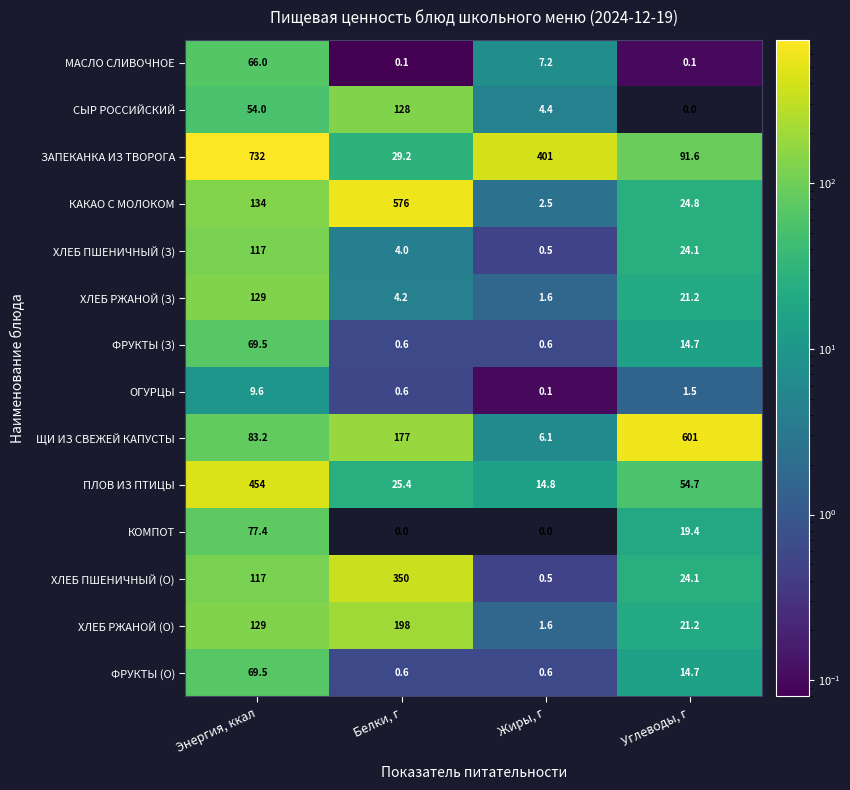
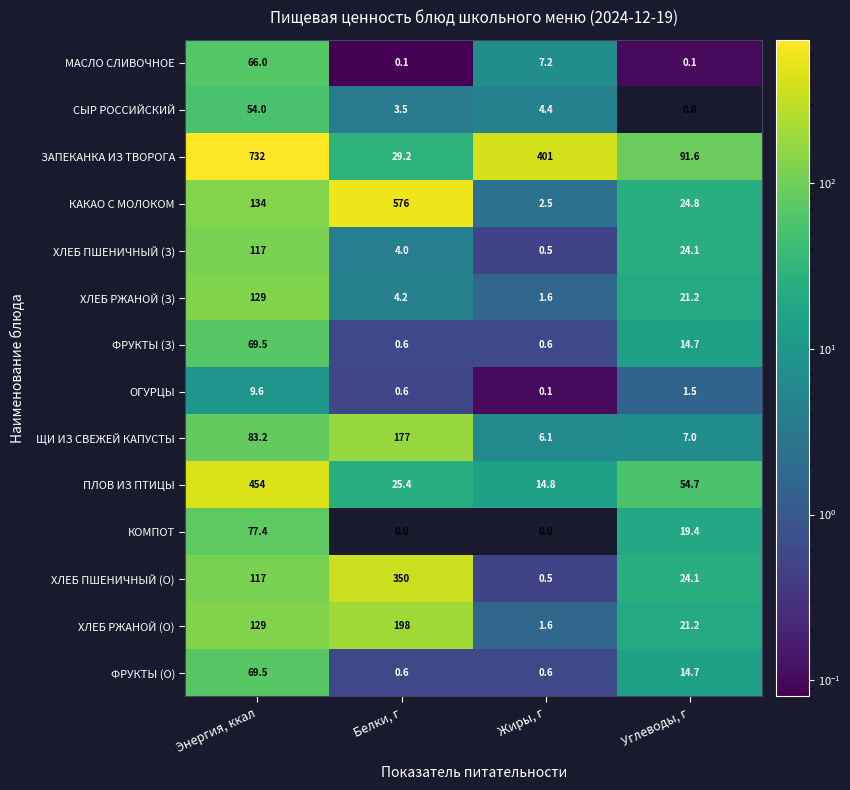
СЫР РОССИЙСКИЙ, Белки, г: 128 -> 3.5
ЩИ ИЗ СВЕЖЕЙ КАПУСТЫ, Углеводы, г: 601 -> 7.0
